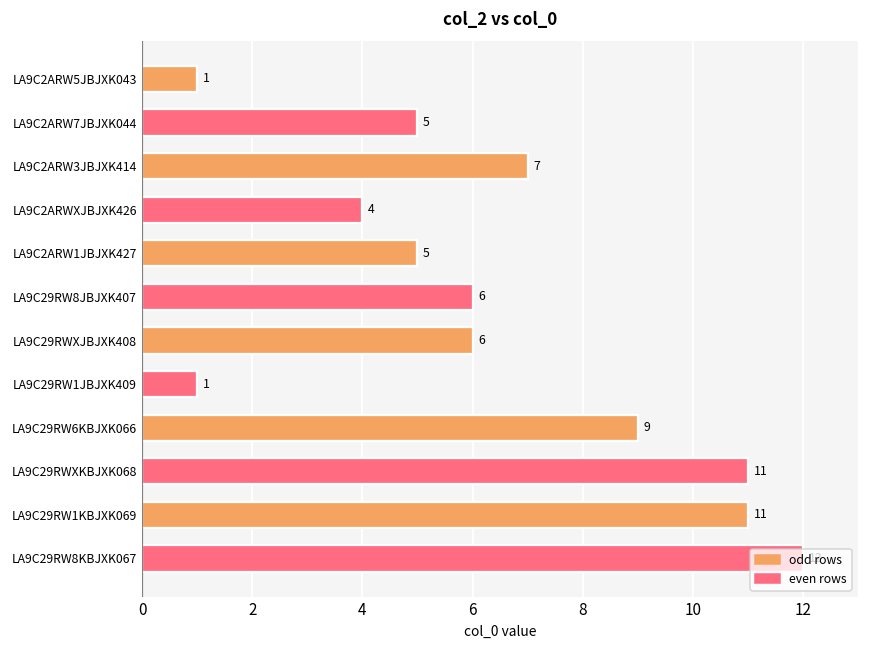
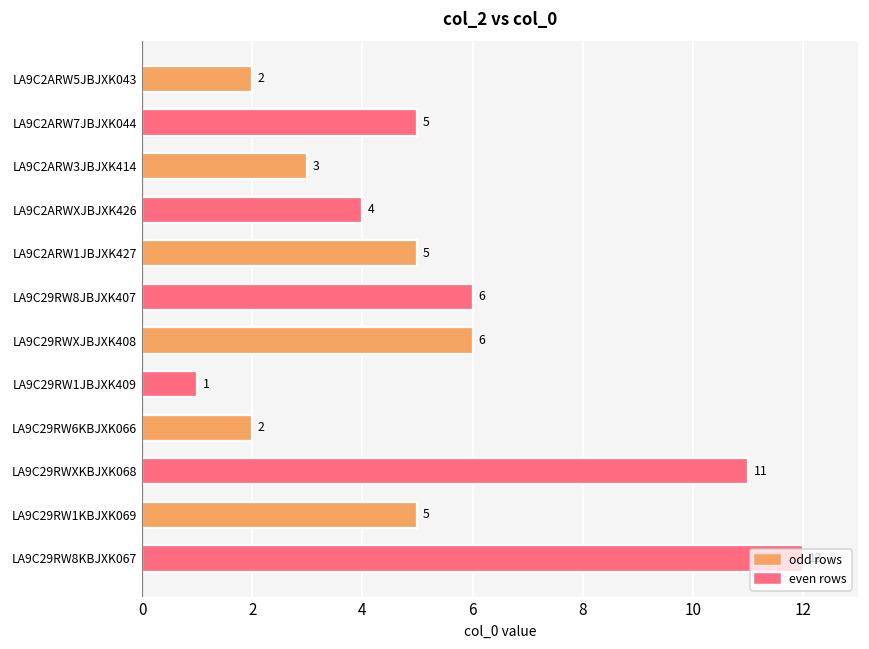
LA9C2ARW5JBJXK043: 1 -> 2
LA9C2ARW3JBJXK414: 7 -> 3
LA9C29RW6KBJXK066: 9 -> 2
LA9C29RW1KBJXK069: 11 -> 5
